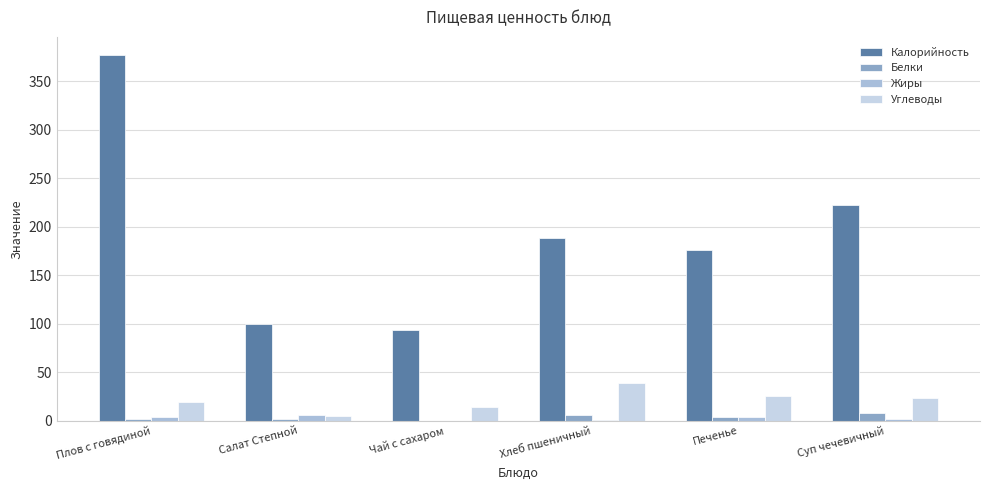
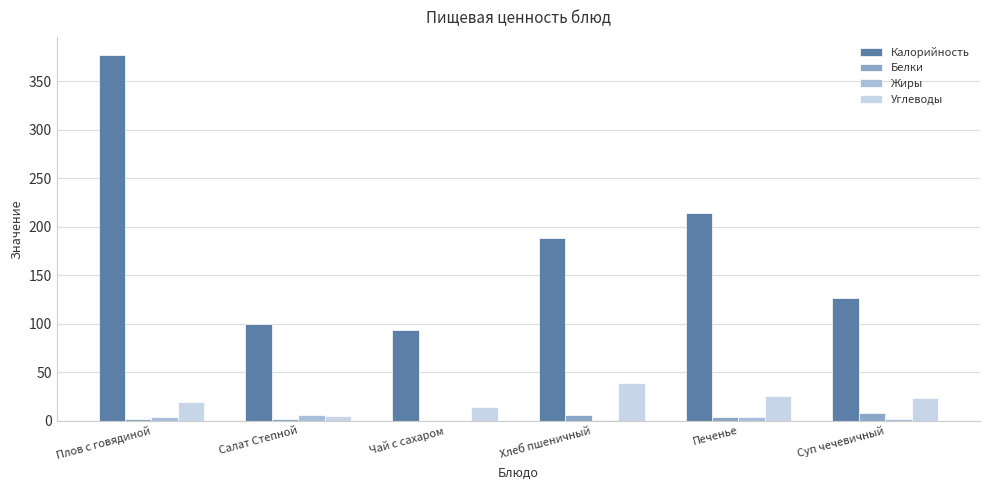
Калорийность, Печенье: 180 -> 210
Калорийность, Суп чечевичный: 220 -> 130
